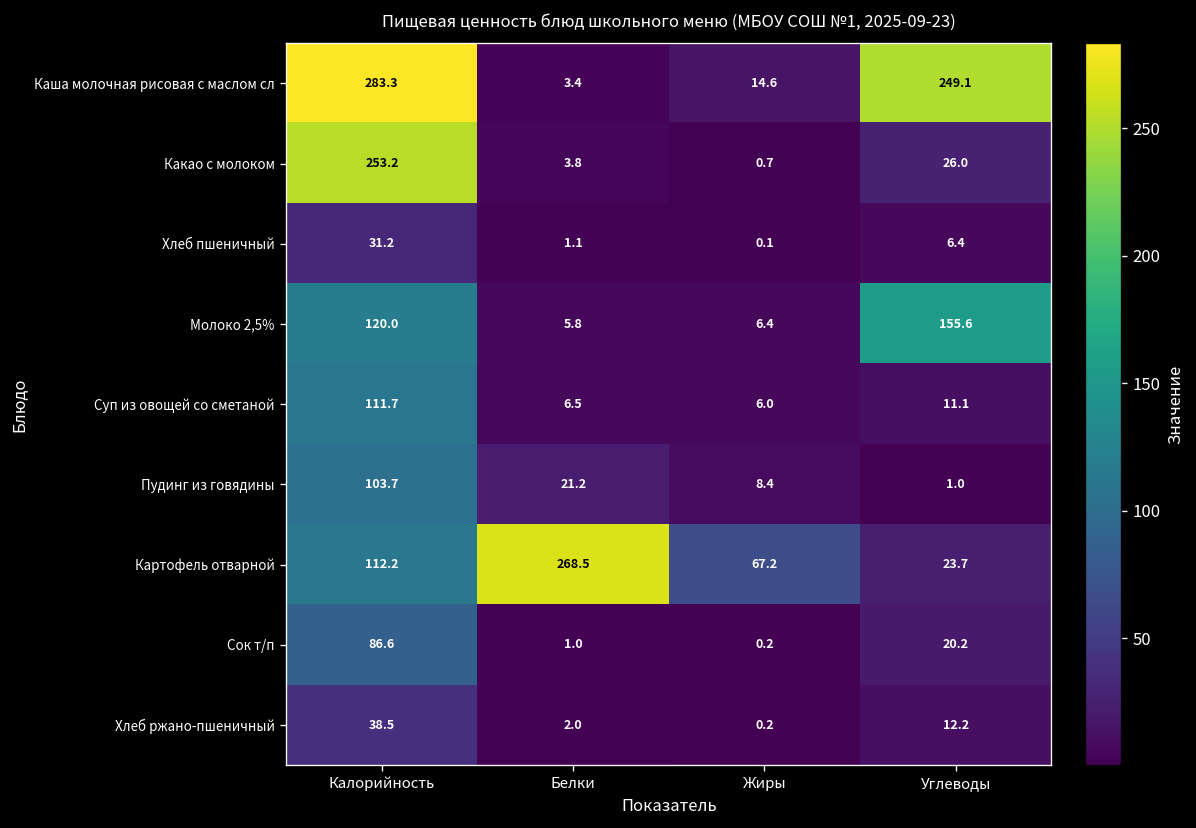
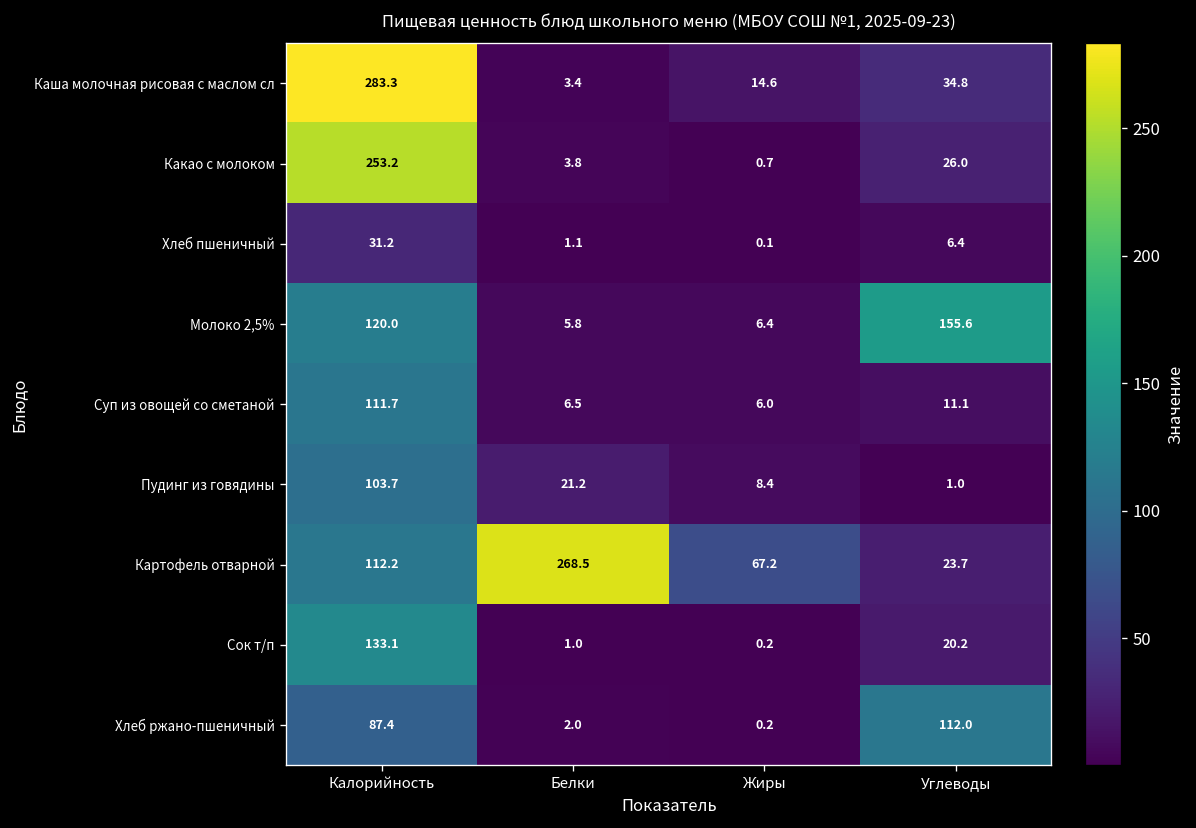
Каша молочная рисовая с маслом сл, Углеводы: 249.1 -> 34.8
Сок т/п, Калорийность: 86.6 -> 133.1
Хлеб ржано-пшеничный, Калорийность: 38.5 -> 87.4
Хлеб ржано-пшеничный, Углеводы: 12.2 -> 112.0
